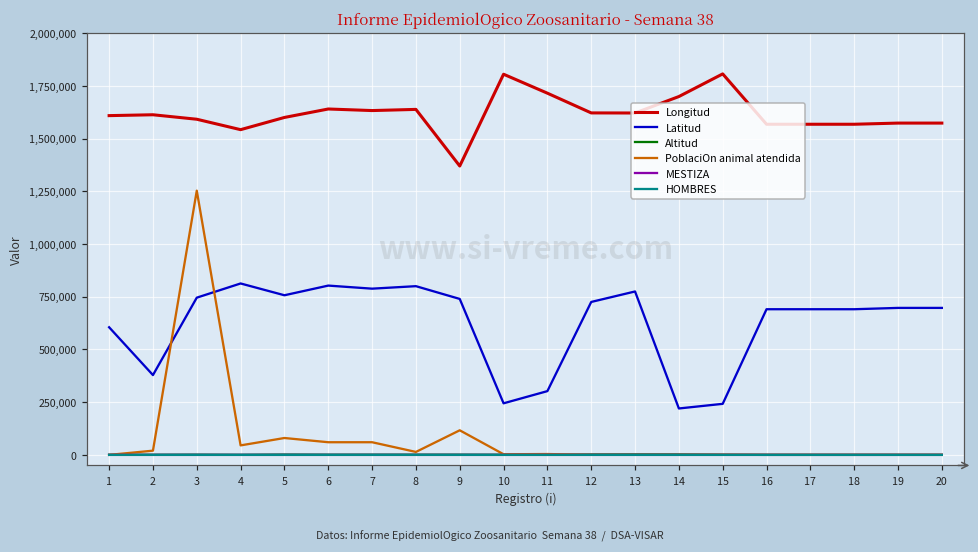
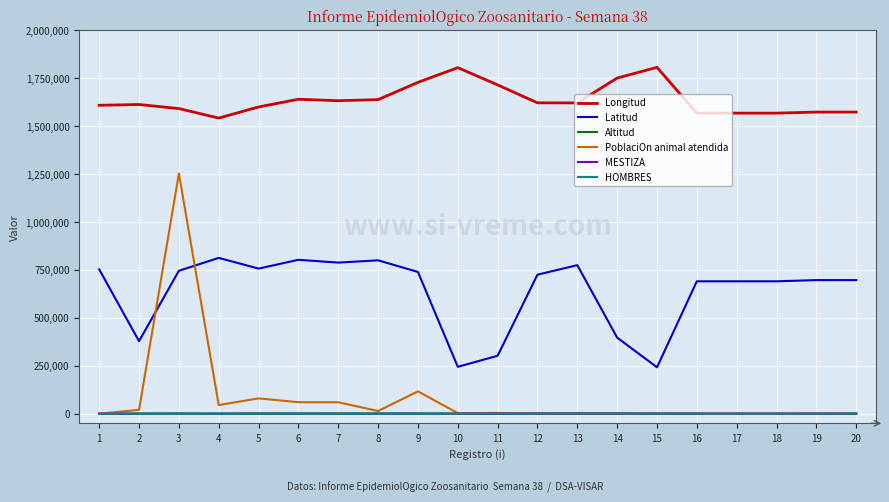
Latitud, 1: 610,000 -> 750,000
Longitud, 9: 1,370,000 -> 1,730,000
Longitud, 14: 1,700,000 -> 1,750,000
Latitud, 14: 220,000 -> 400,000
